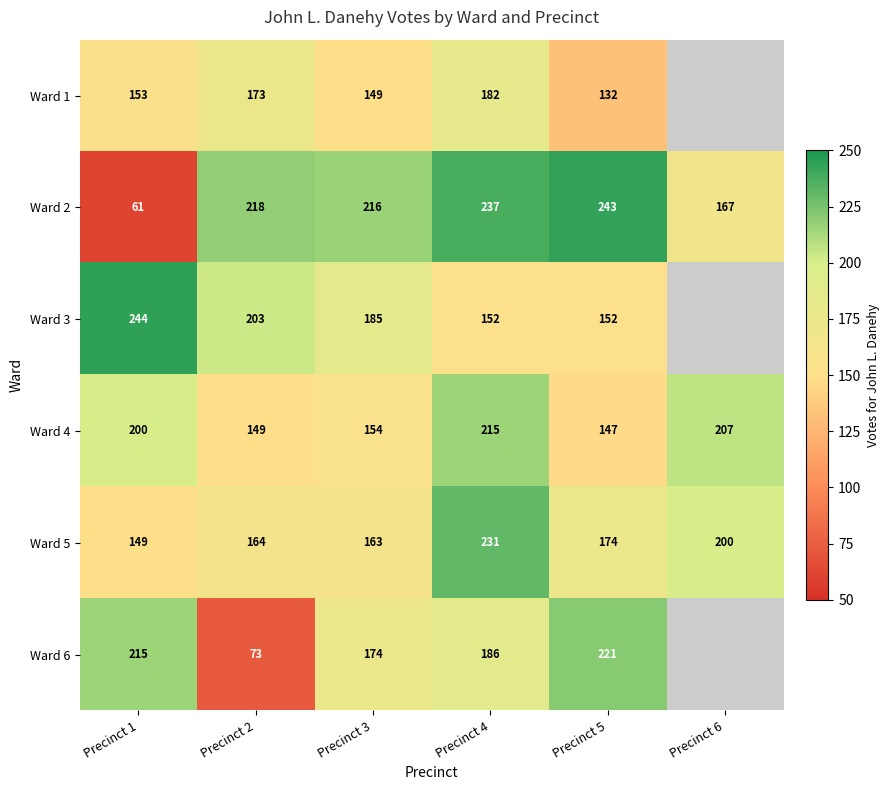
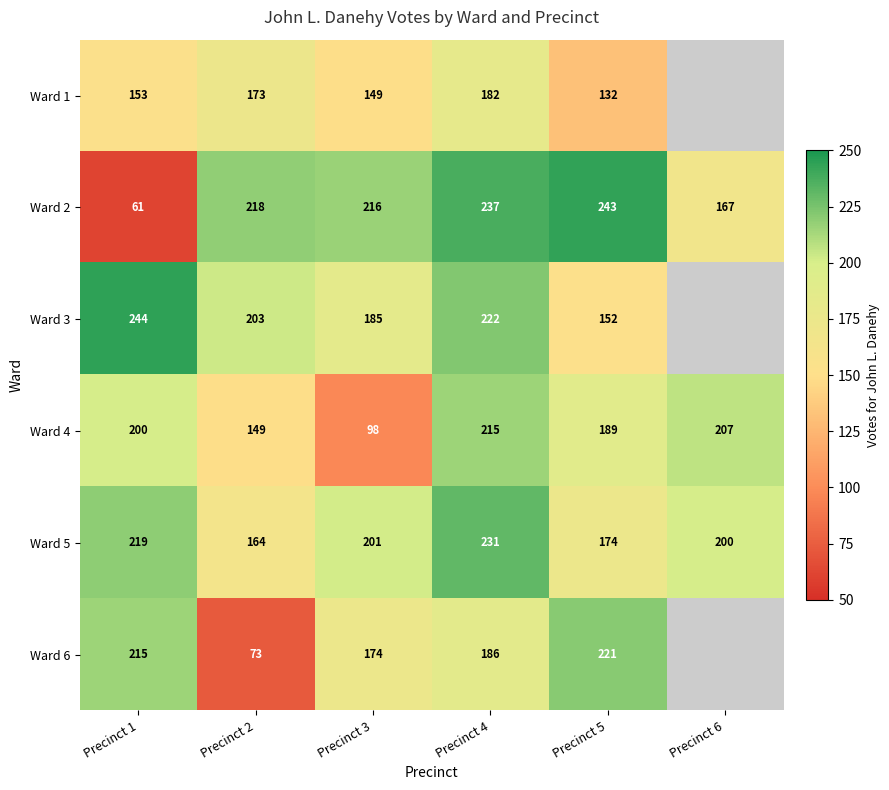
Ward 3, Precinct 4: 152 -> 222
Ward 4, Precinct 3: 154 -> 98
Ward 4, Precinct 5: 147 -> 189
Ward 5, Precinct 1: 149 -> 219
Ward 5, Precinct 3: 163 -> 201
